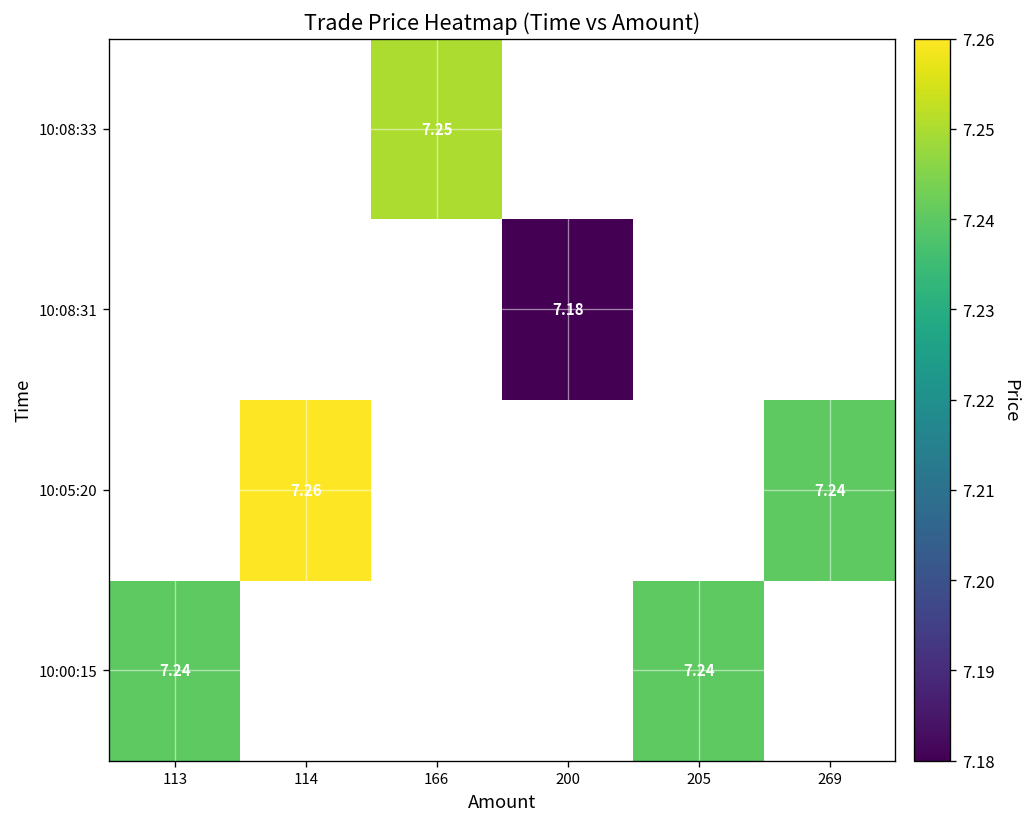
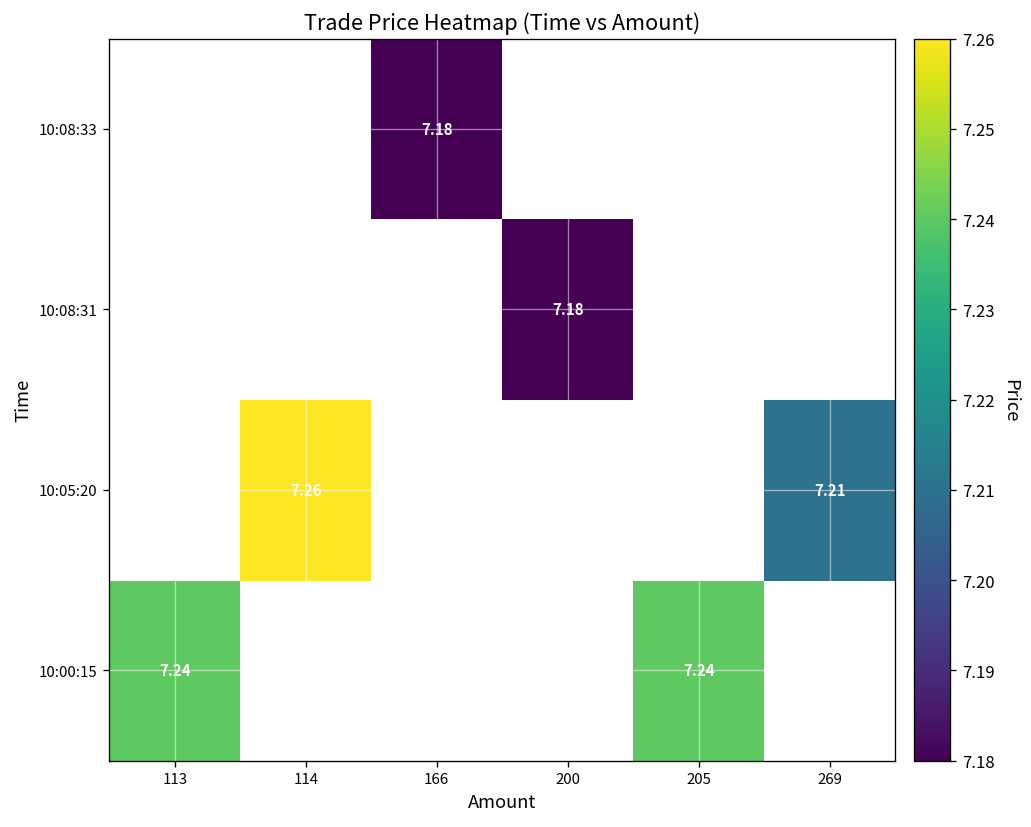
10:08:33, 166: 7.25 -> 7.18
10:05:20, 269: 7.24 -> 7.21
